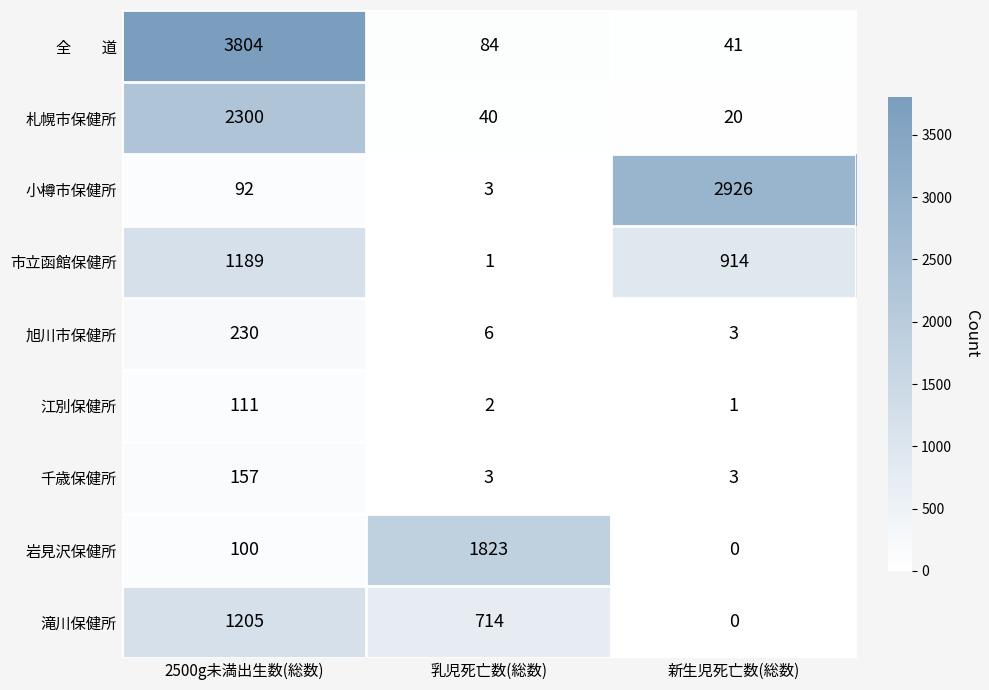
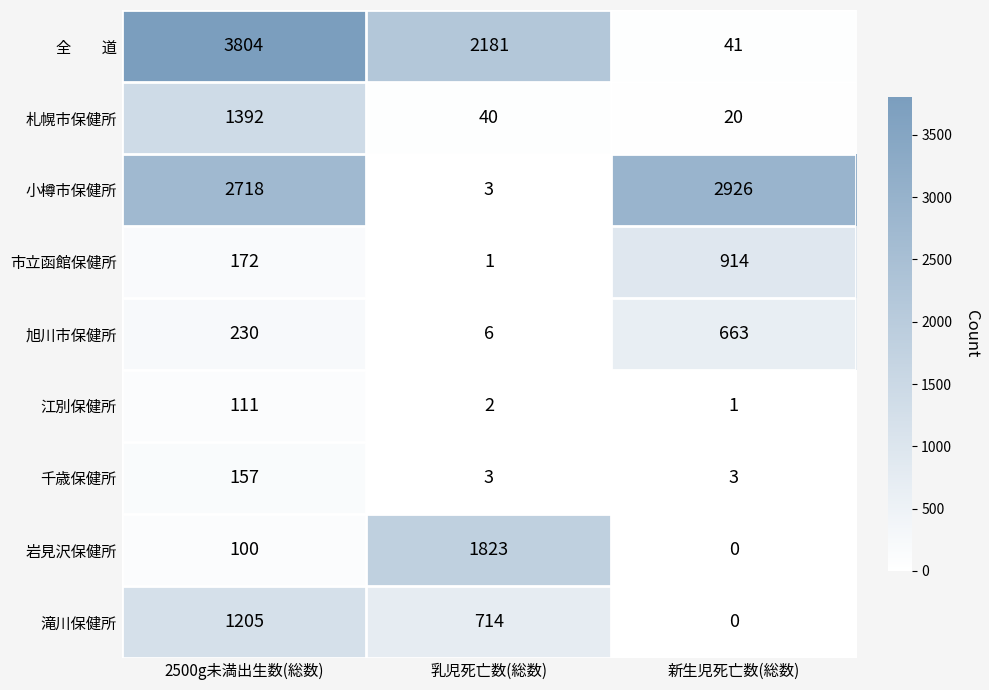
全 道, 乳児死亡数(総数): 84 -> 2181
札幌市保健所, 2500g未満出生数(総数): 2300 -> 1392
小樽市保健所, 2500g未満出生数(総数): 92 -> 2718
市立函館保健所, 2500g未満出生数(総数): 1189 -> 172
旭川市保健所, 新生児死亡数(総数): 3 -> 663
